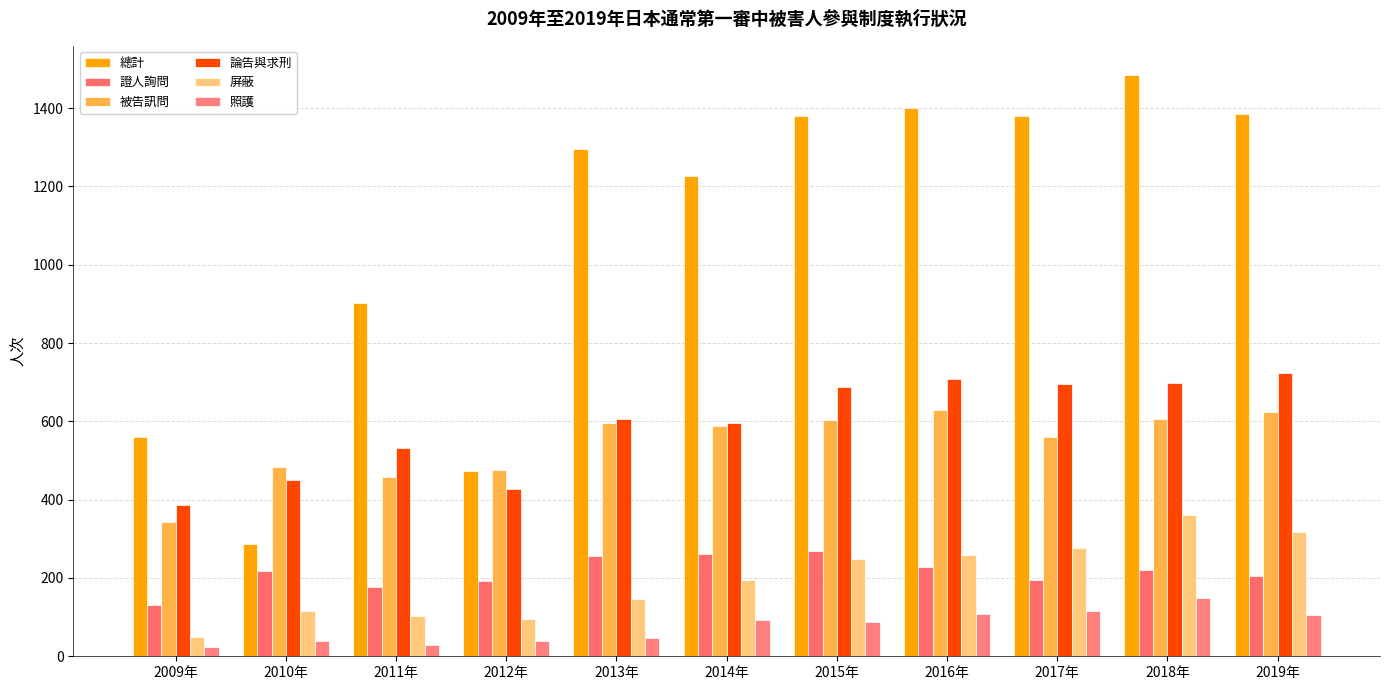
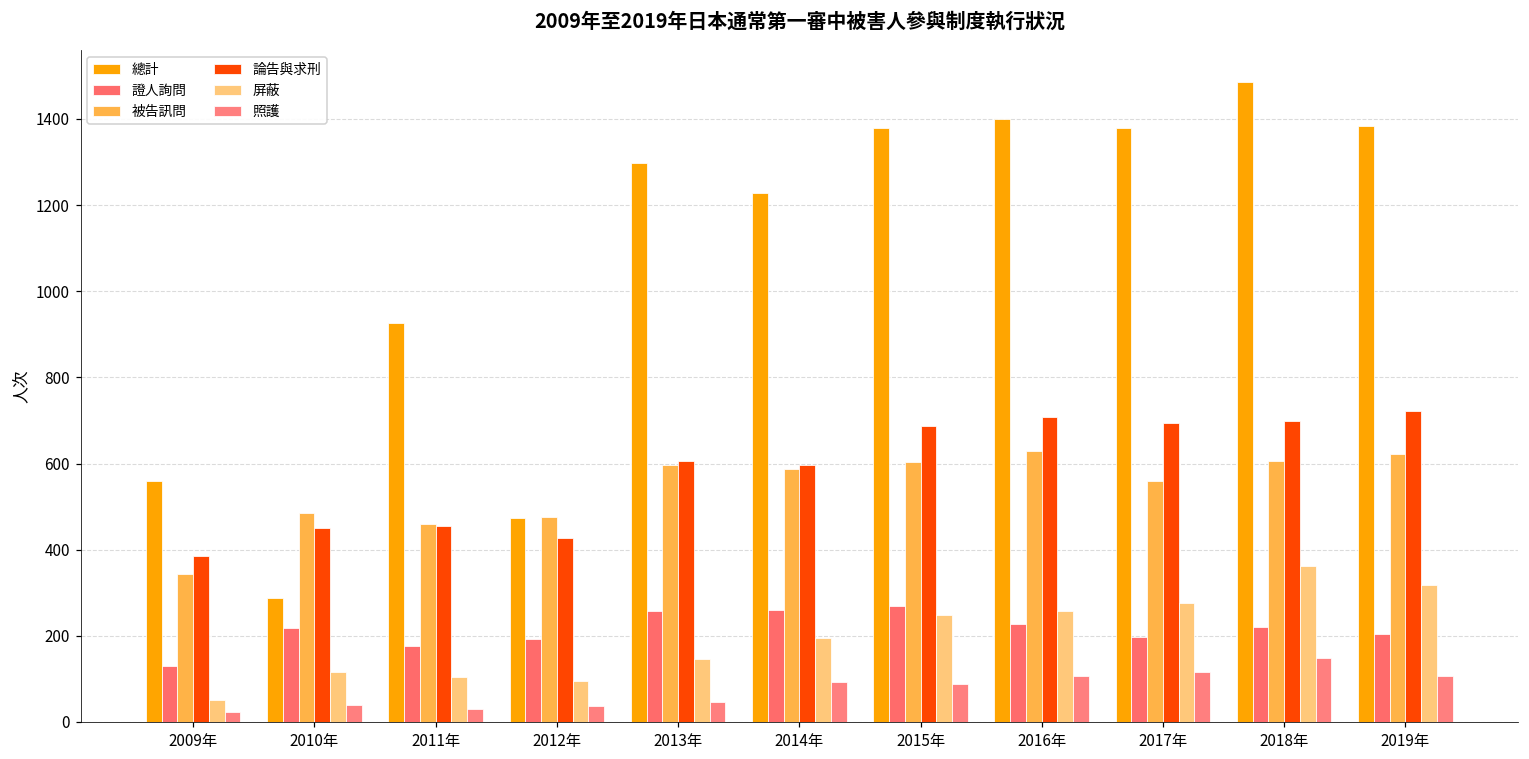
總計, 2011年: 900 -> 930
論告與求刑, 2011年: 530 -> 450
